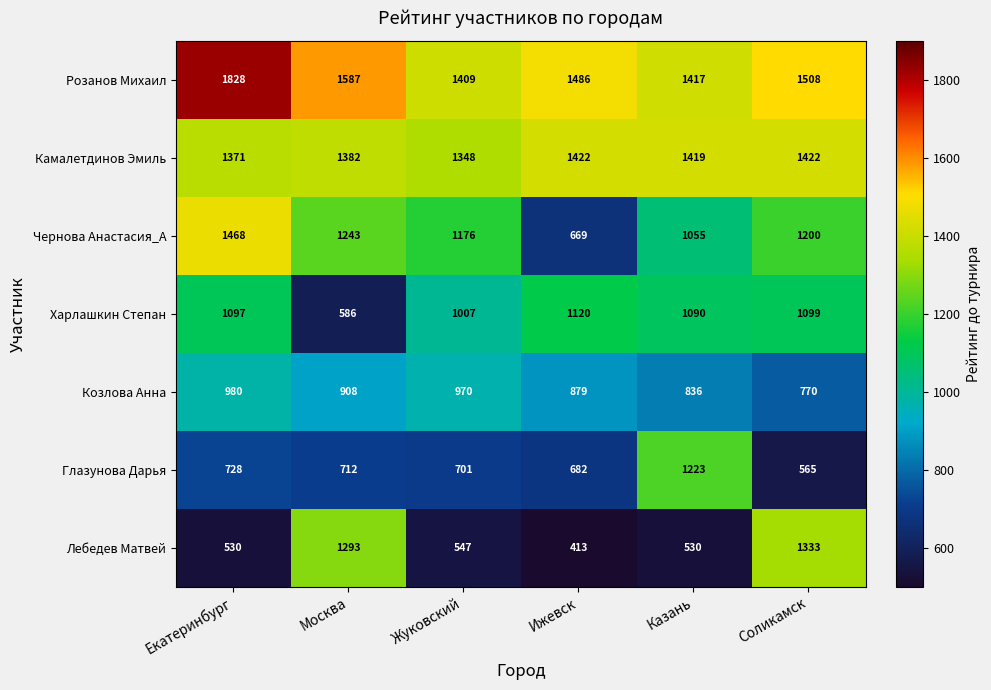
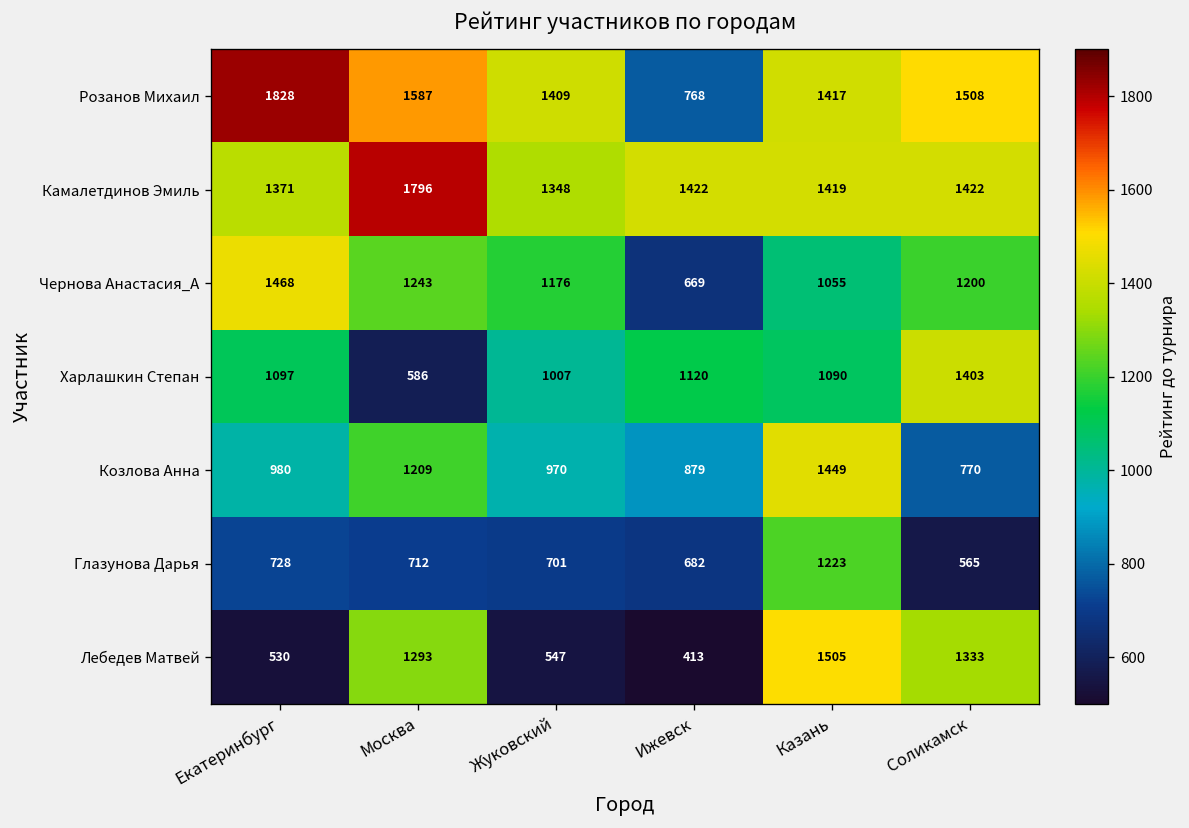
Розанов Михаил, Ижевск: 1486 -> 768
Камалетдинов Эмиль, Москва: 1382 -> 1796
Харлашкин Степан, Соликамск: 1099 -> 1403
Козлова Анна, Москва: 908 -> 1209
Козлова Анна, Казань: 836 -> 1449
Лебедев Матвей, Казань: 530 -> 1505
